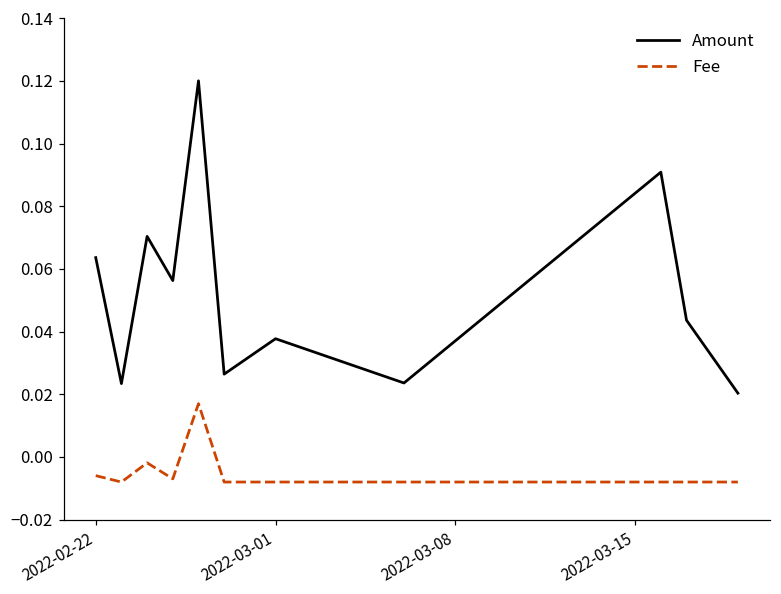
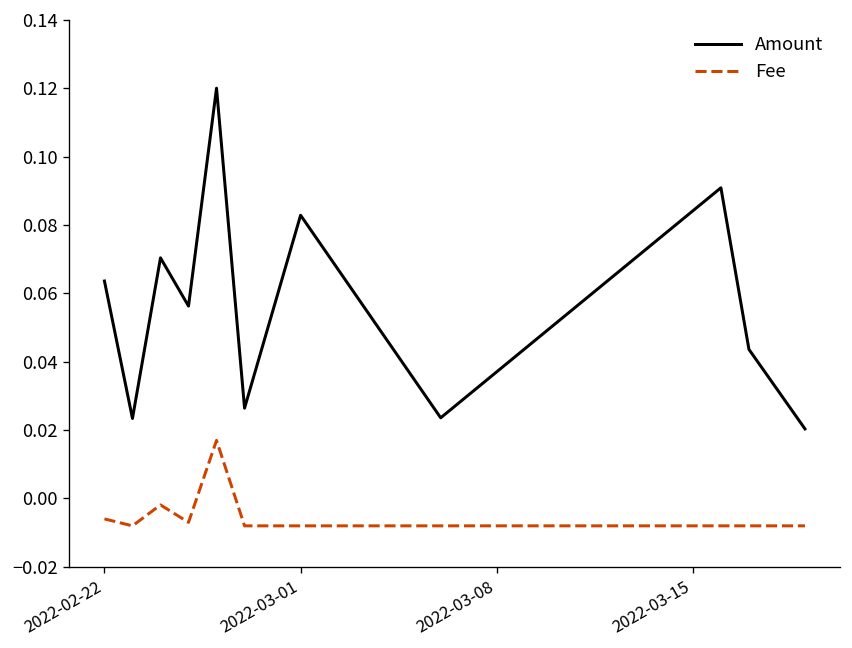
Amount, 2022-03-01: 0.038 -> 0.083
